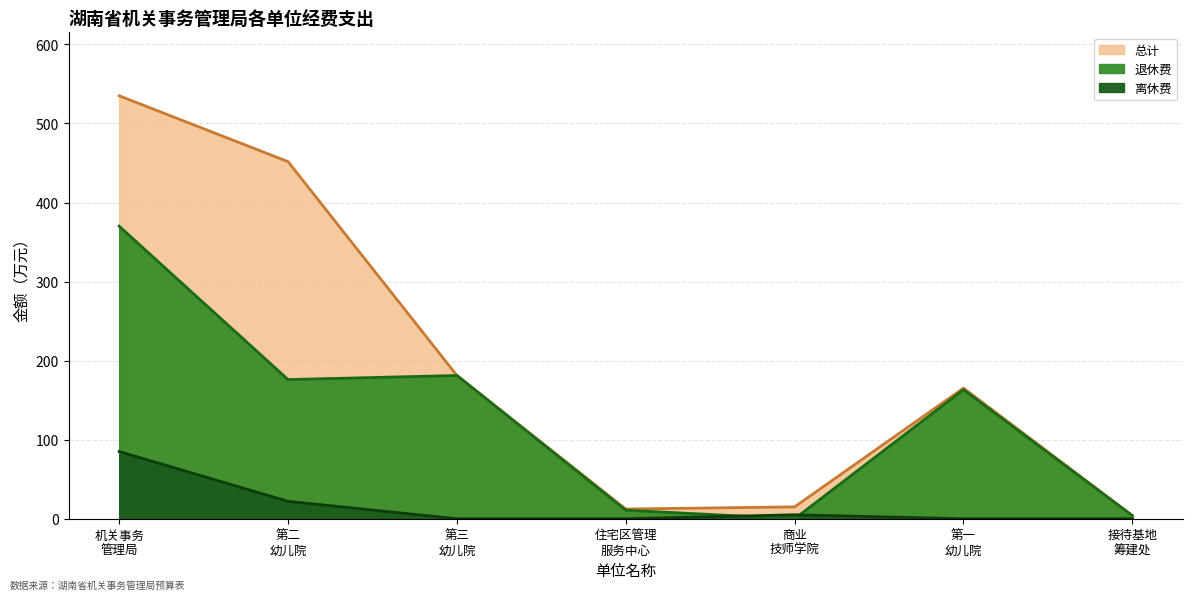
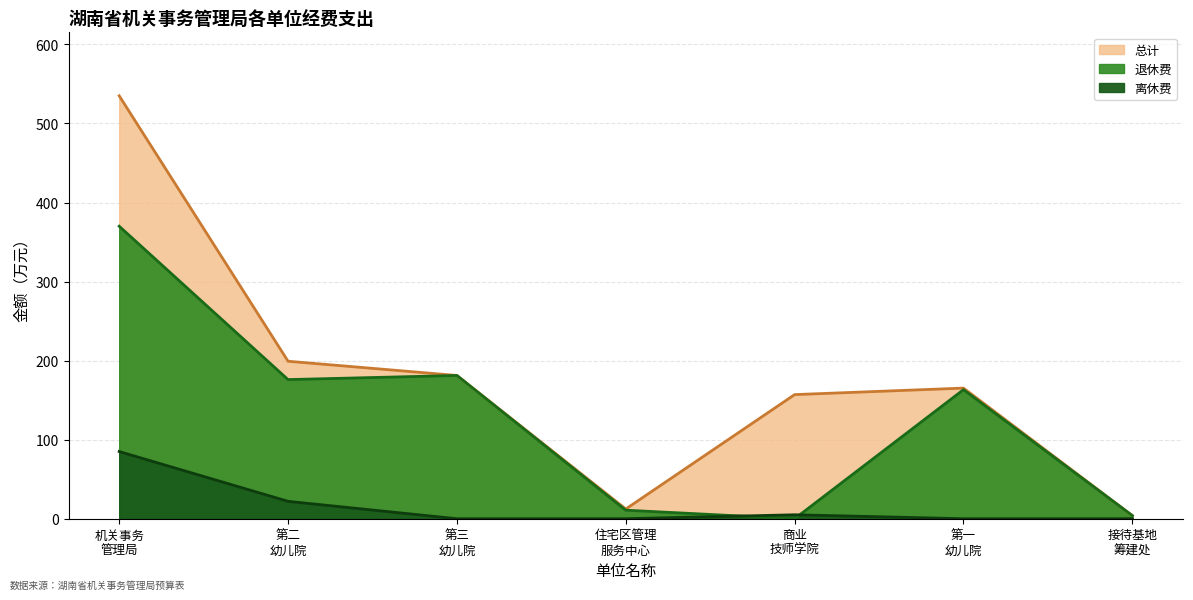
总计, 第二 幼儿院: 450 -> 200
总计, 商业 技师学院: 20 -> 160
